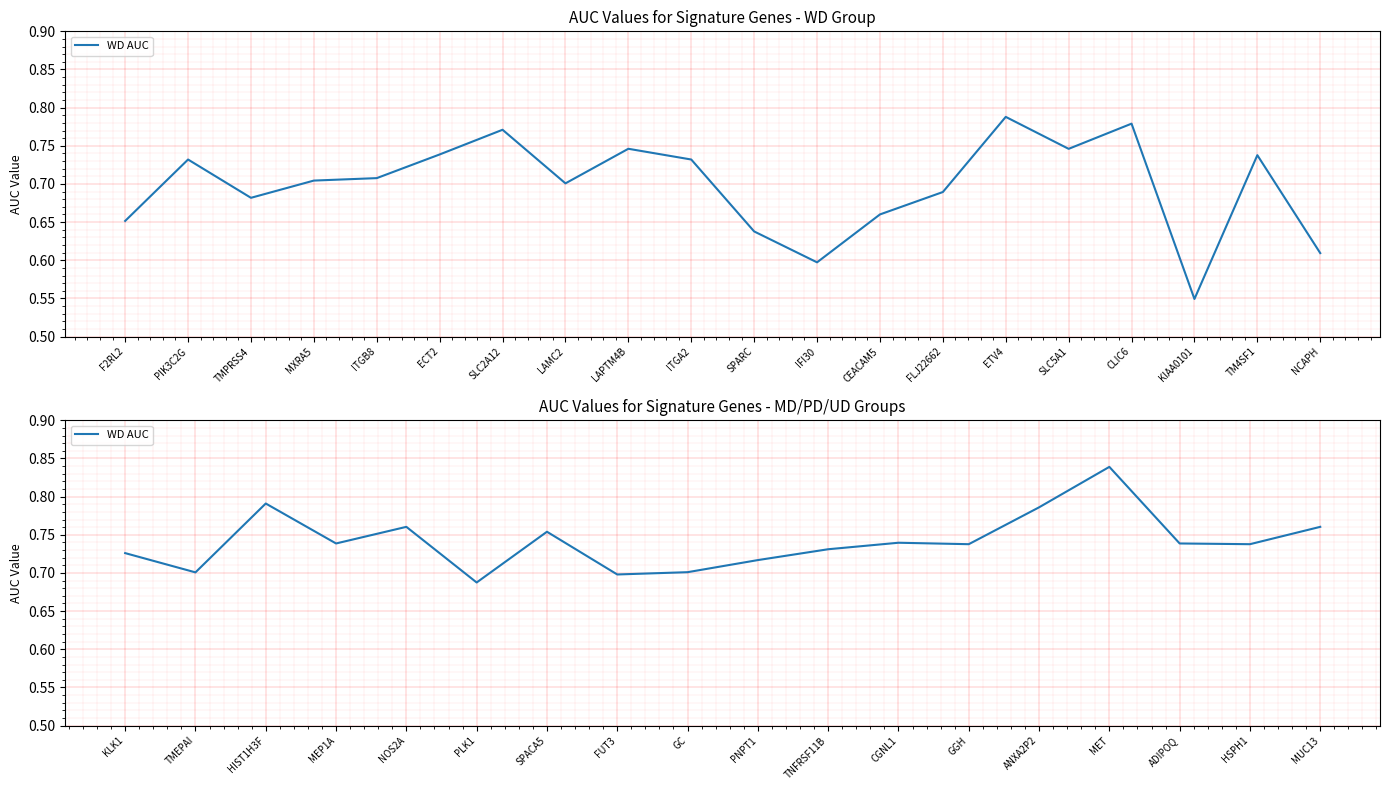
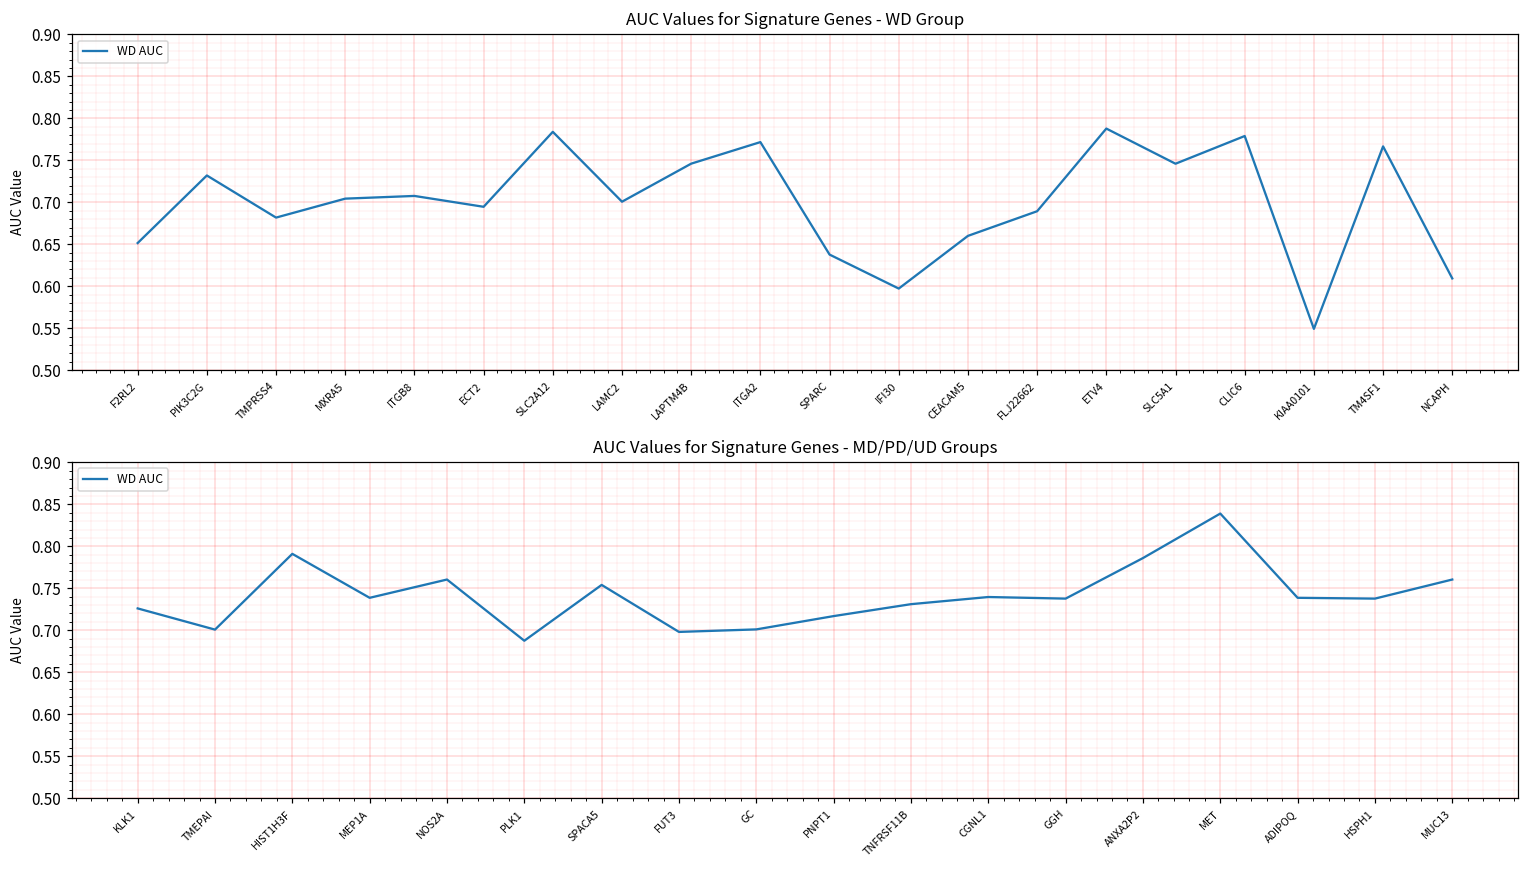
AUC Values for Signature Genes - WD Group, ECT2: 0.74 -> 0.69
AUC Values for Signature Genes - WD Group, SLC2A12: 0.77 -> 0.78
AUC Values for Signature Genes - WD Group, ITGA2: 0.73 -> 0.77
AUC Values for Signature Genes - WD Group, TM4SF1: 0.74 -> 0.77
